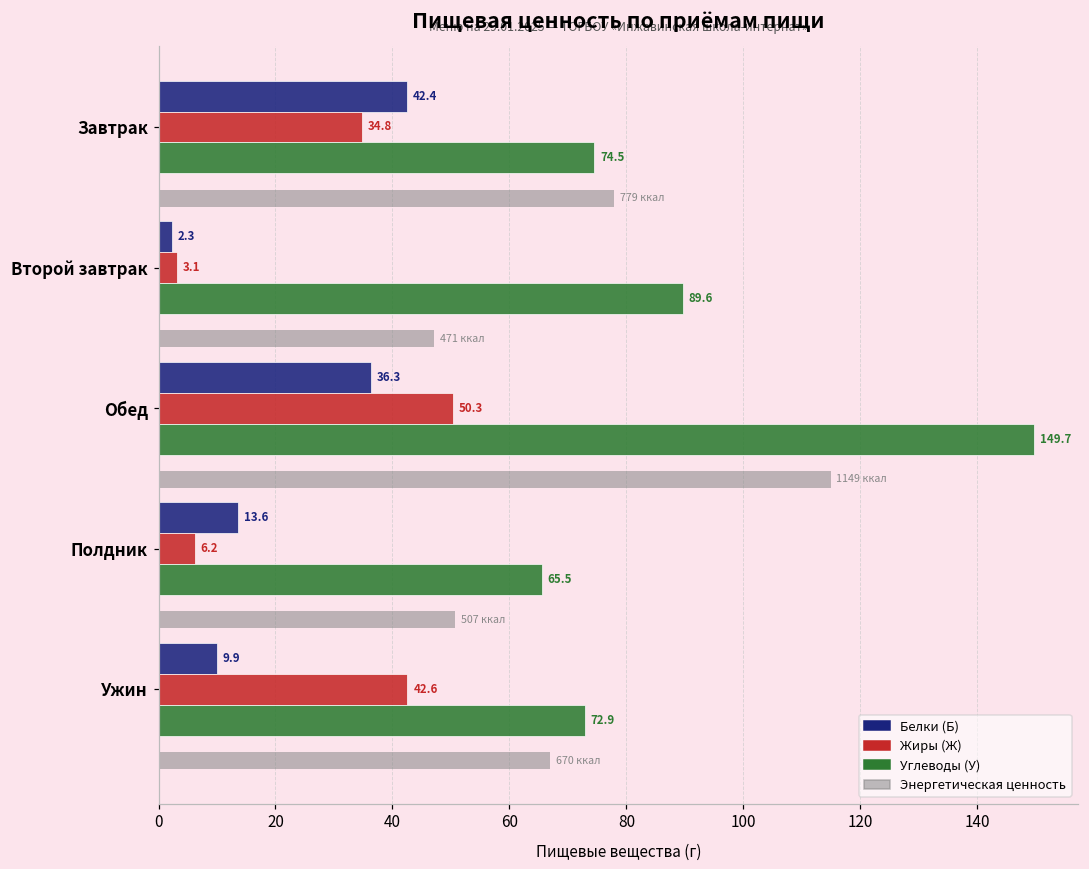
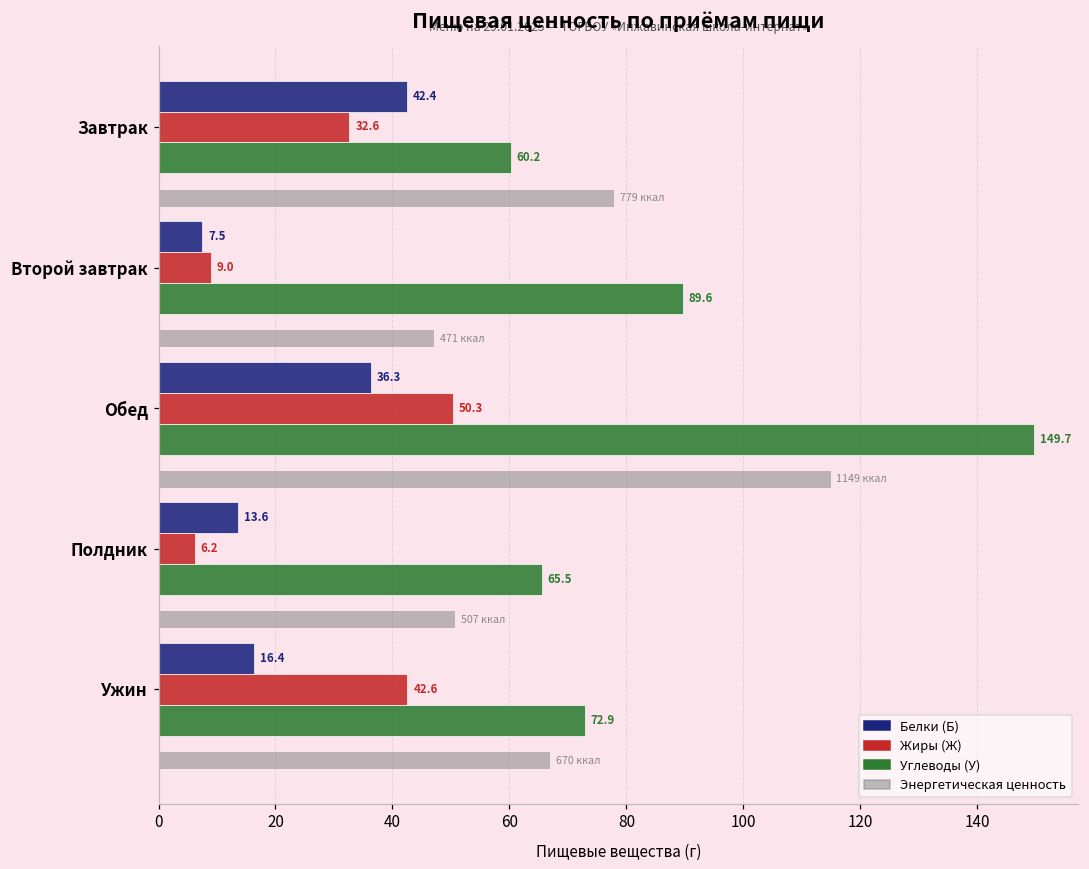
Жиры (Ж), Завтрак: 34.8 -> 32.6
Углеводы (У), Завтрак: 74.5 -> 60.2
Белки (Б), Второй завтрак: 2.3 -> 7.5
Жиры (Ж), Второй завтрак: 3.1 -> 9.0
Белки (Б), Ужин: 9.9 -> 16.4
